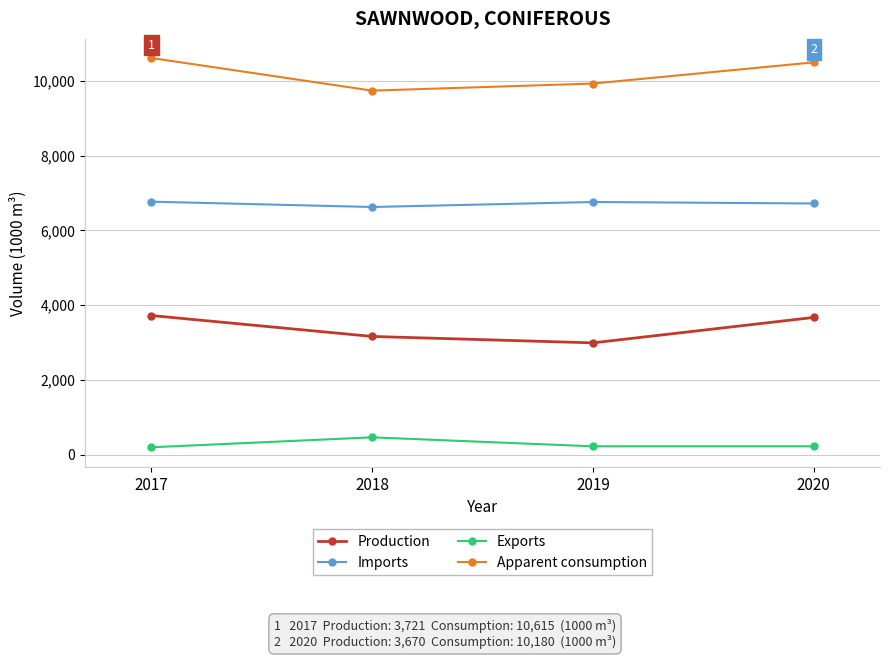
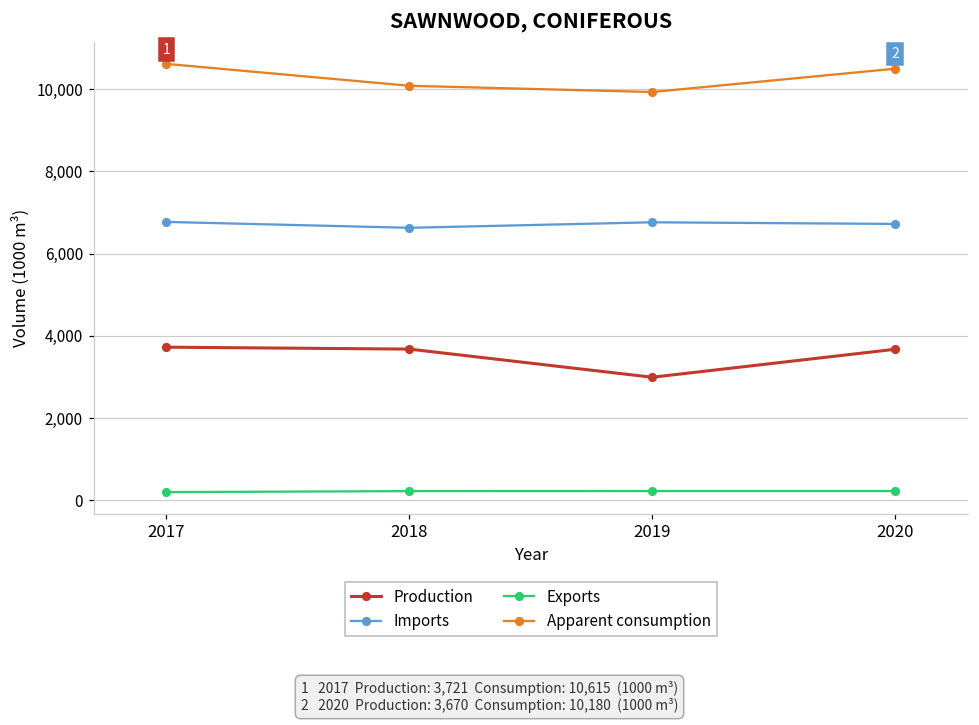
Production, 2018: 3,200 -> 3,700
Exports, 2018: 500 -> 200
Apparent consumption, 2018: 9,700 -> 10,100
